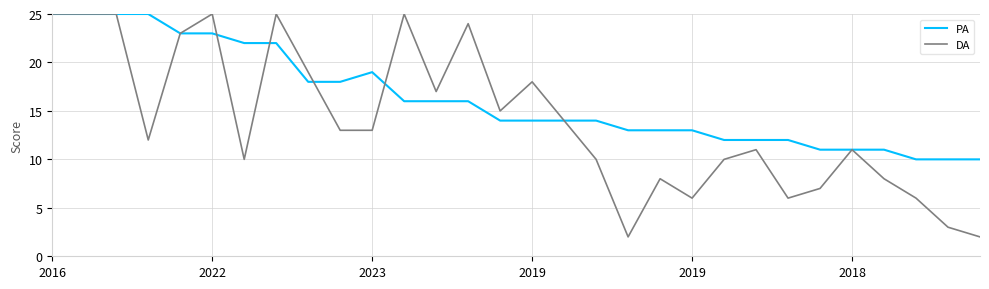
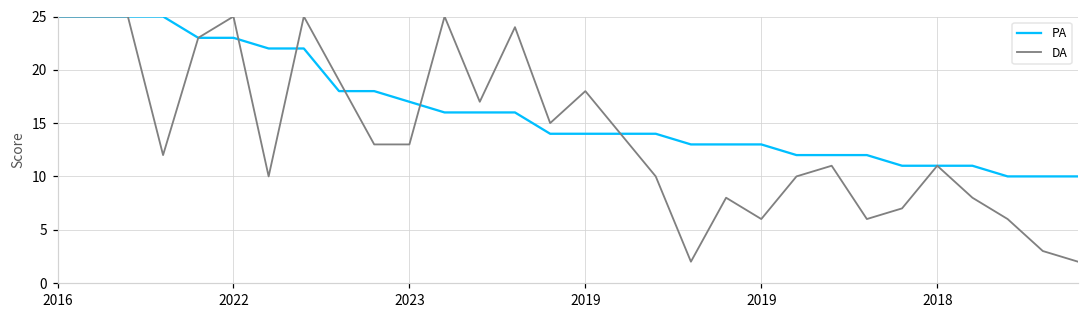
PA, 2023: 19 -> 17
